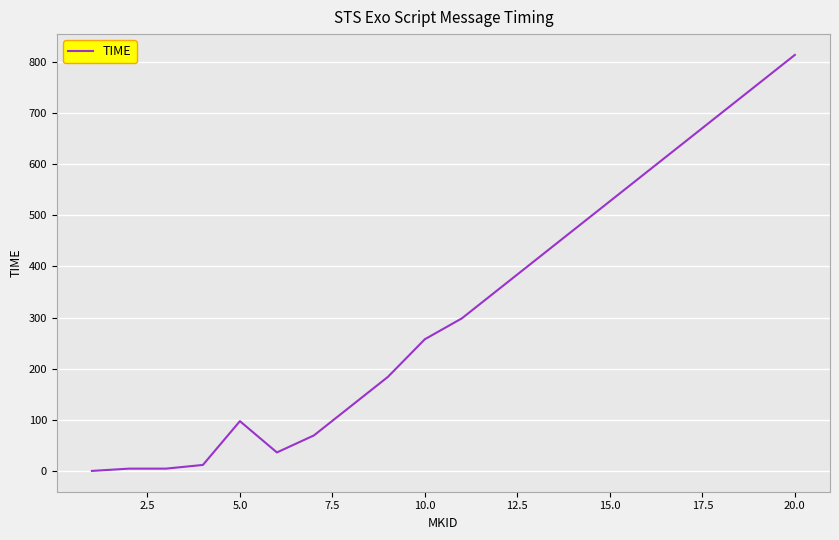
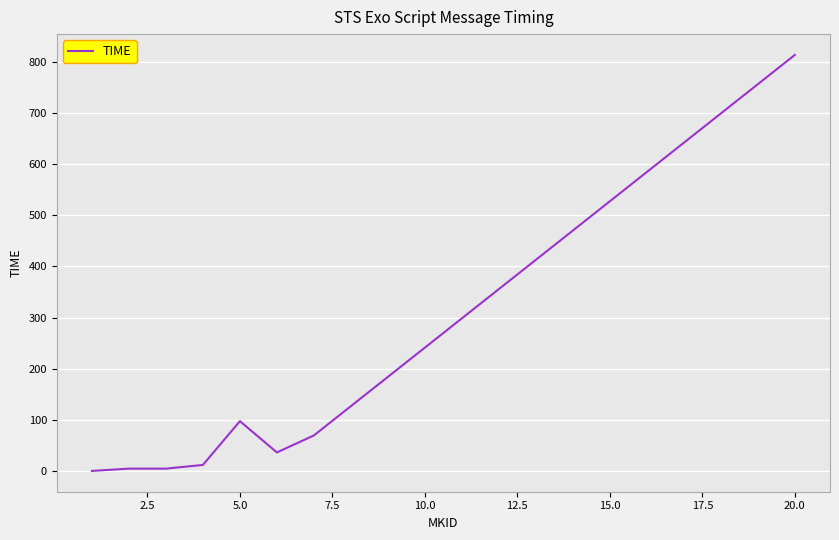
10.0: 260 -> 240
